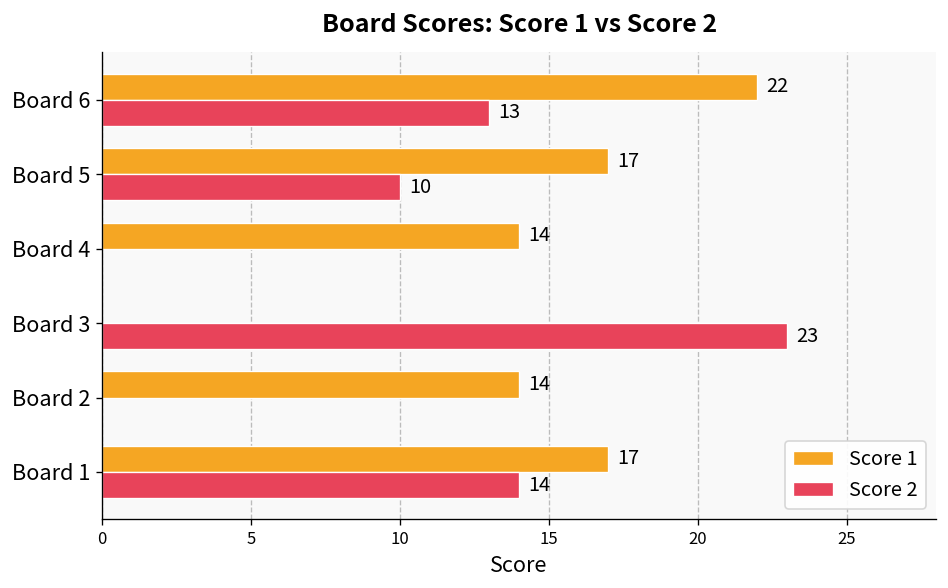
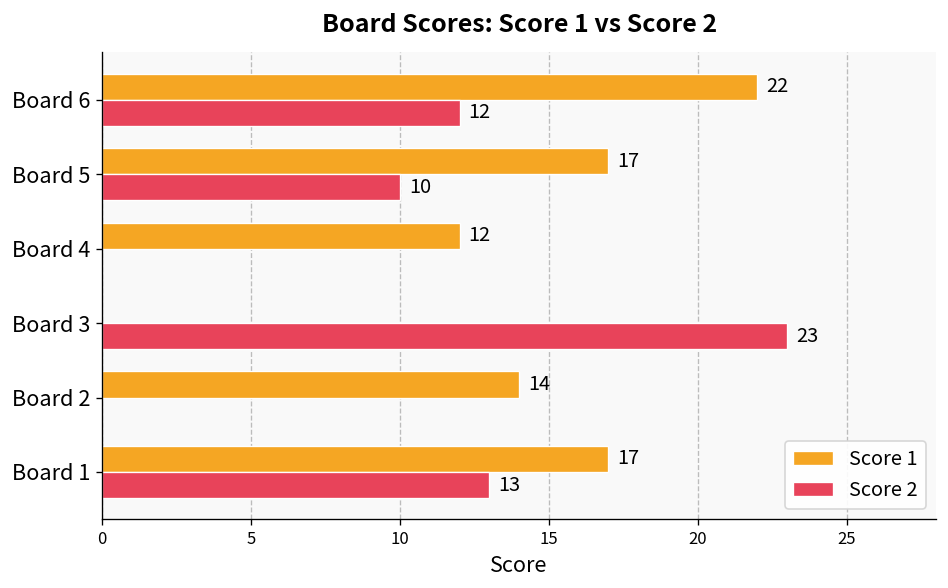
Score 2, Board 6: 13 -> 12
Score 1, Board 4: 14 -> 12
Score 2, Board 1: 14 -> 13
